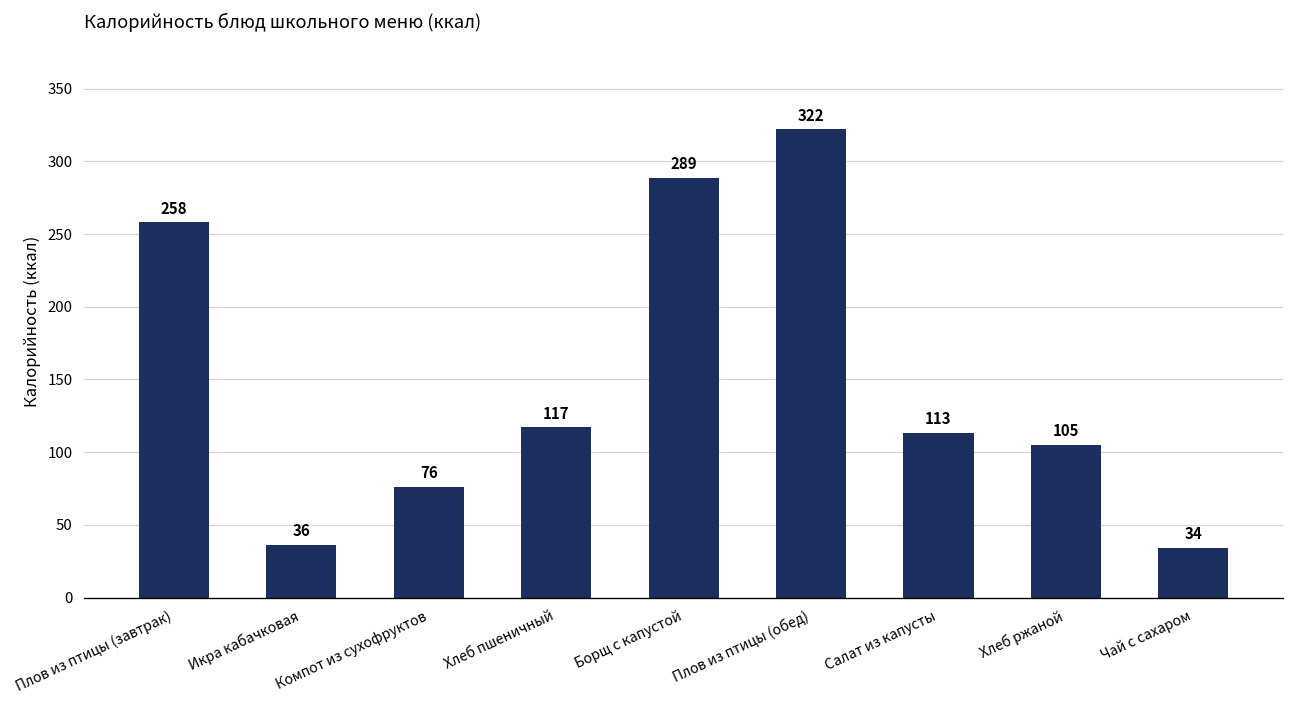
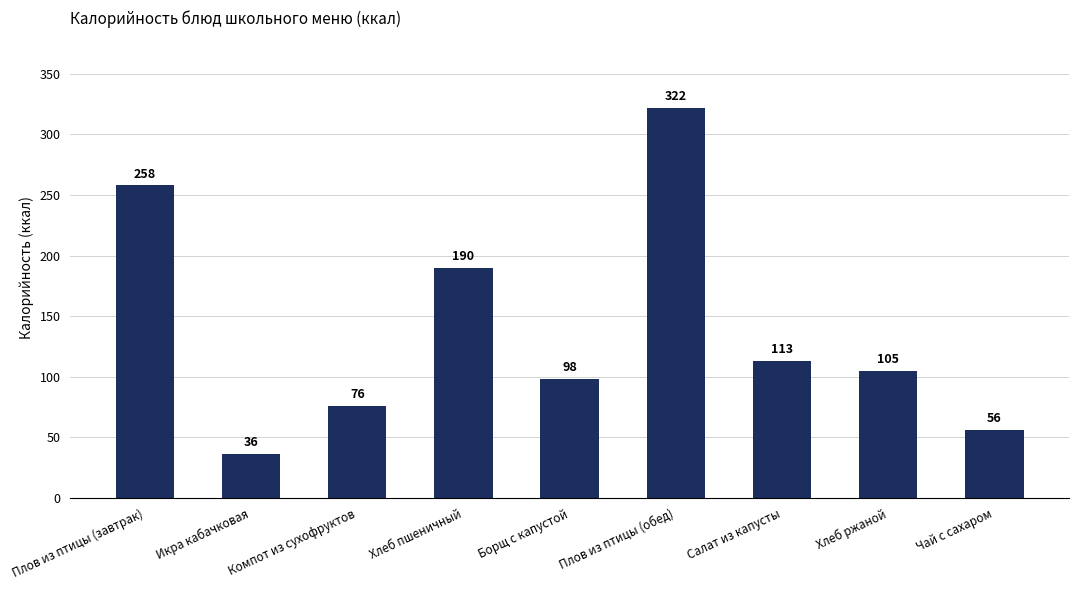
Хлеб пшеничный: 117 -> 190
Борщ с капустой: 289 -> 98
Чай с сахаром: 34 -> 56
